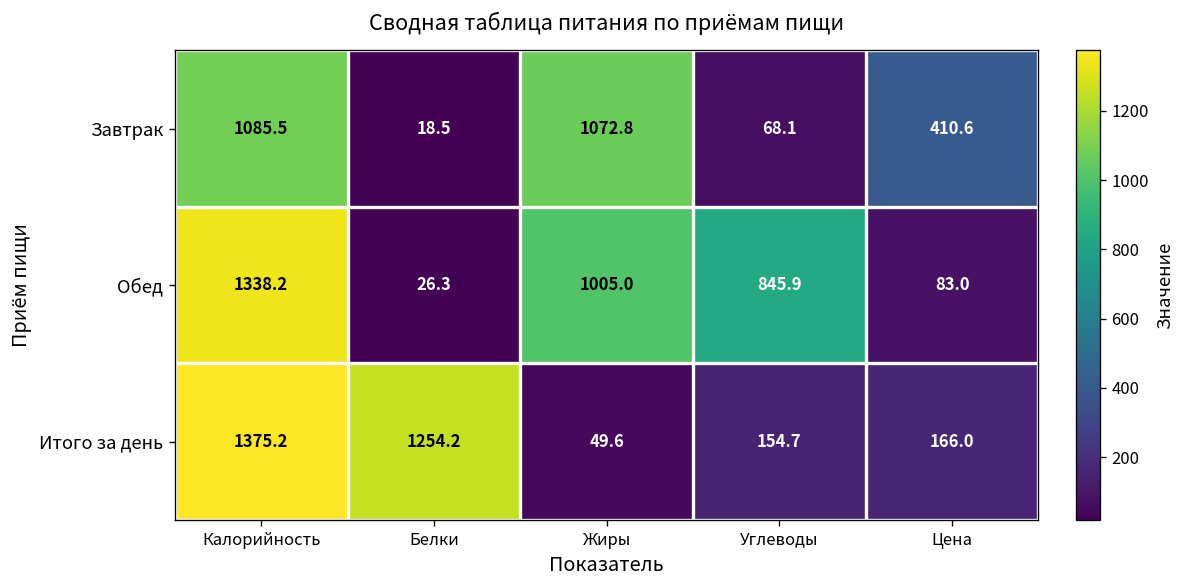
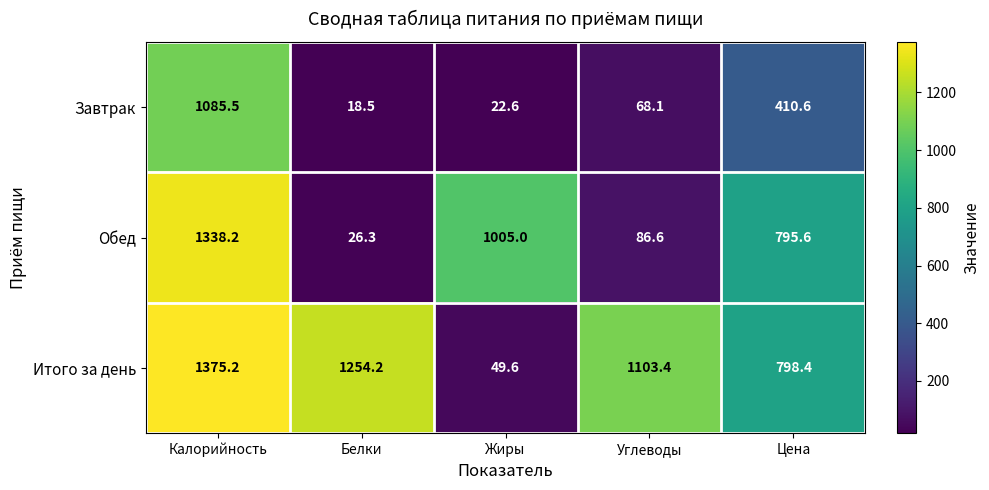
Завтрак, Жиры: 1072.8 -> 22.6
Обед, Углеводы: 845.9 -> 86.6
Обед, Цена: 83.0 -> 795.6
Итого за день, Углеводы: 154.7 -> 1103.4
Итого за день, Цена: 166.0 -> 798.4
